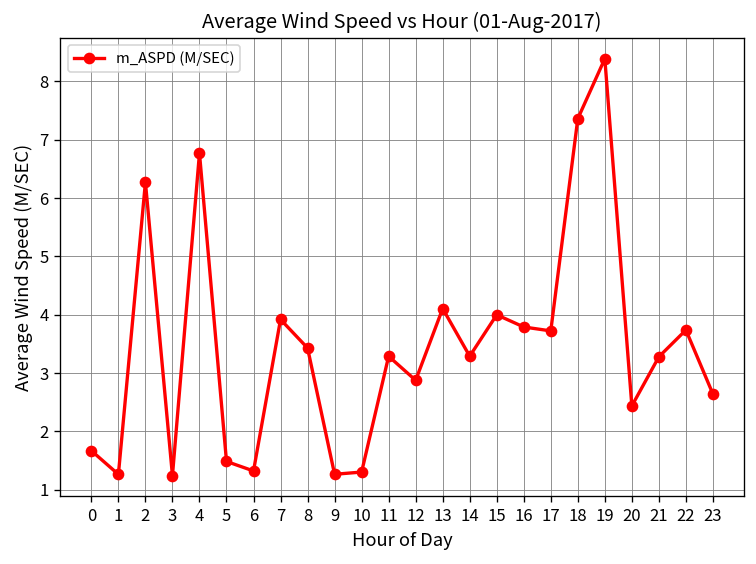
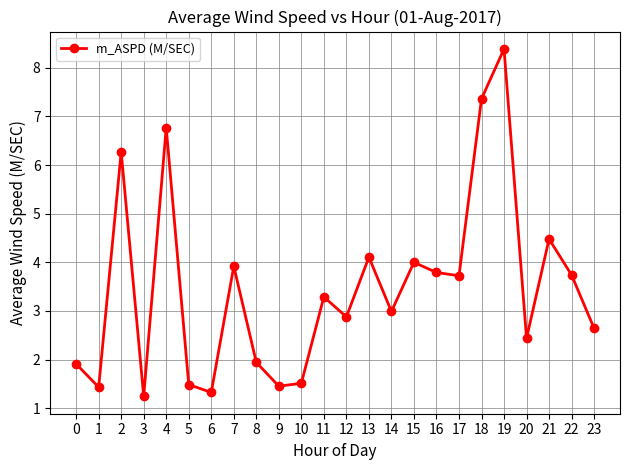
0: 1.7 -> 1.9
1: 1.3 -> 1.4
8: 3.4 -> 1.9
9: 1.3 -> 1.5
10: 1.3 -> 1.5
14: 3.3 -> 3.0
21: 3.3 -> 4.5
